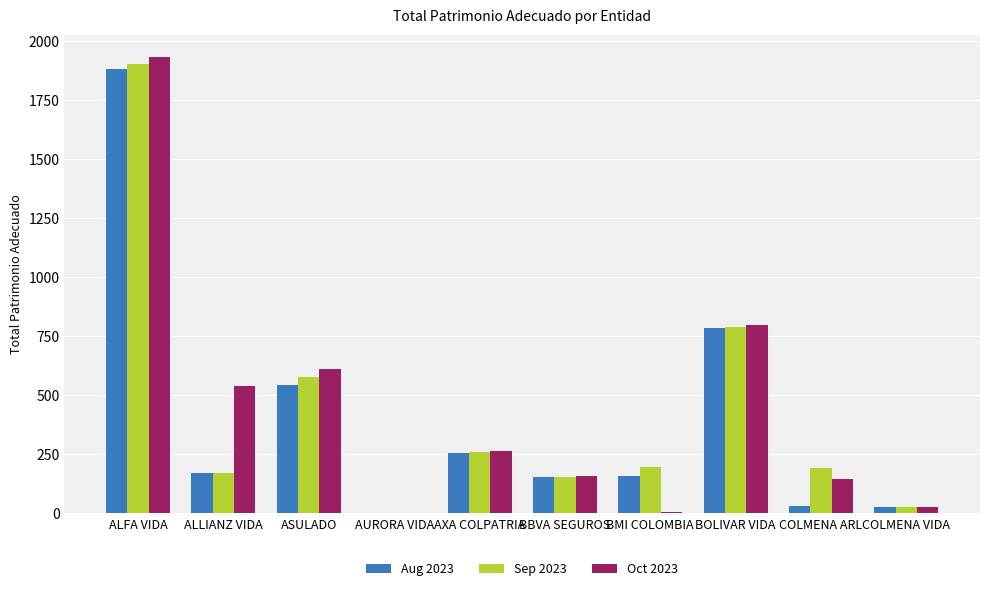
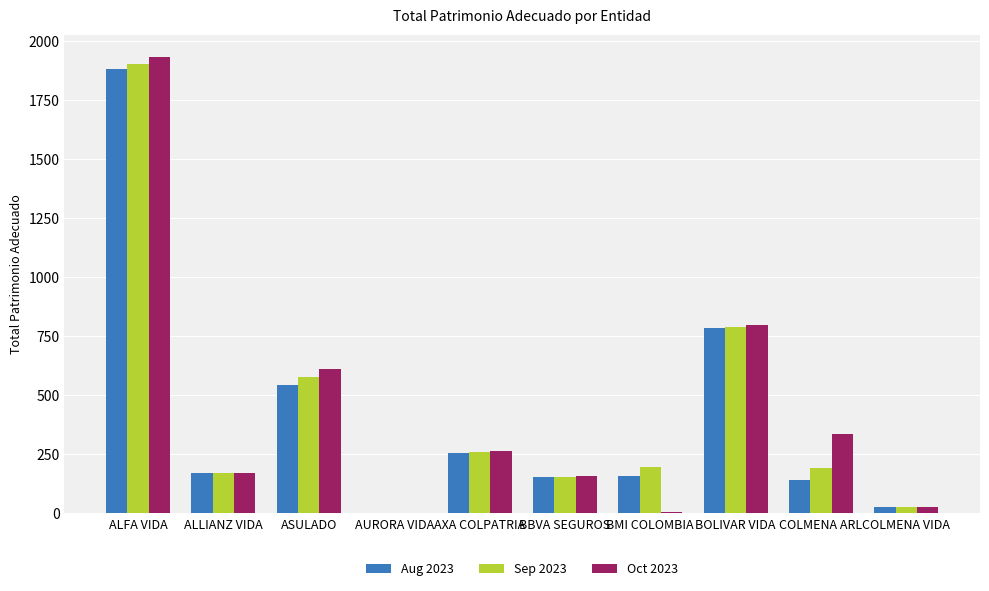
Oct 2023, ALLIANZ VIDA: 540 -> 170
Aug 2023, COLMENA ARL: 30 -> 140
Oct 2023, COLMENA ARL: 150 -> 340
